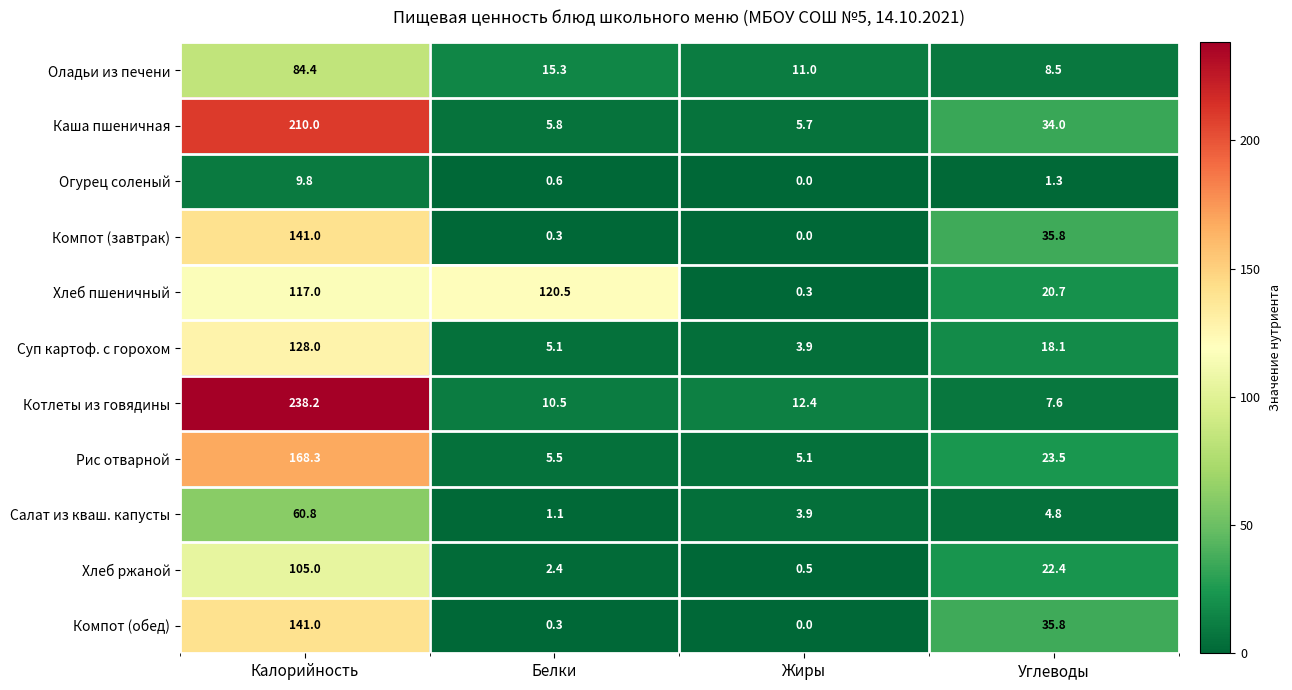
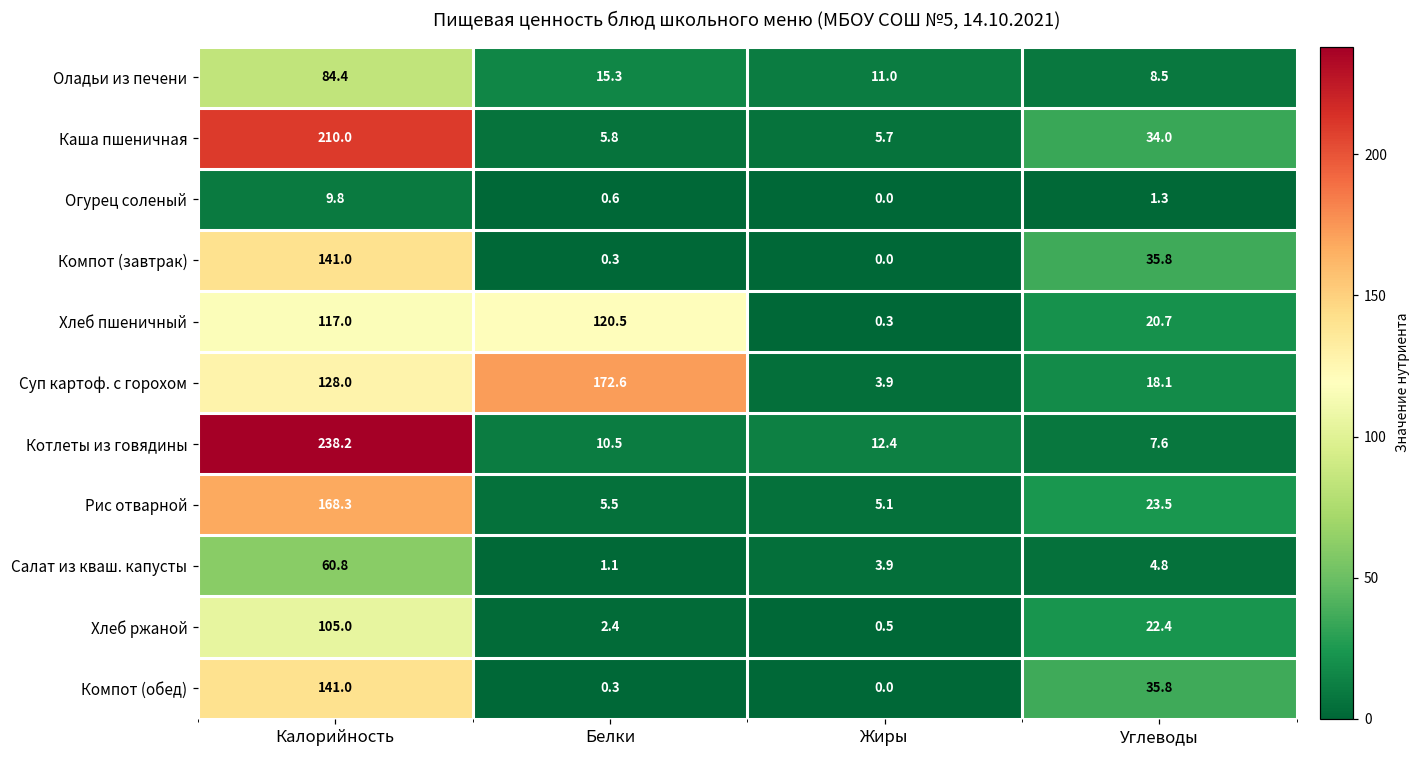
Суп картоф. с горохом, Белки: 5.1 -> 172.6
